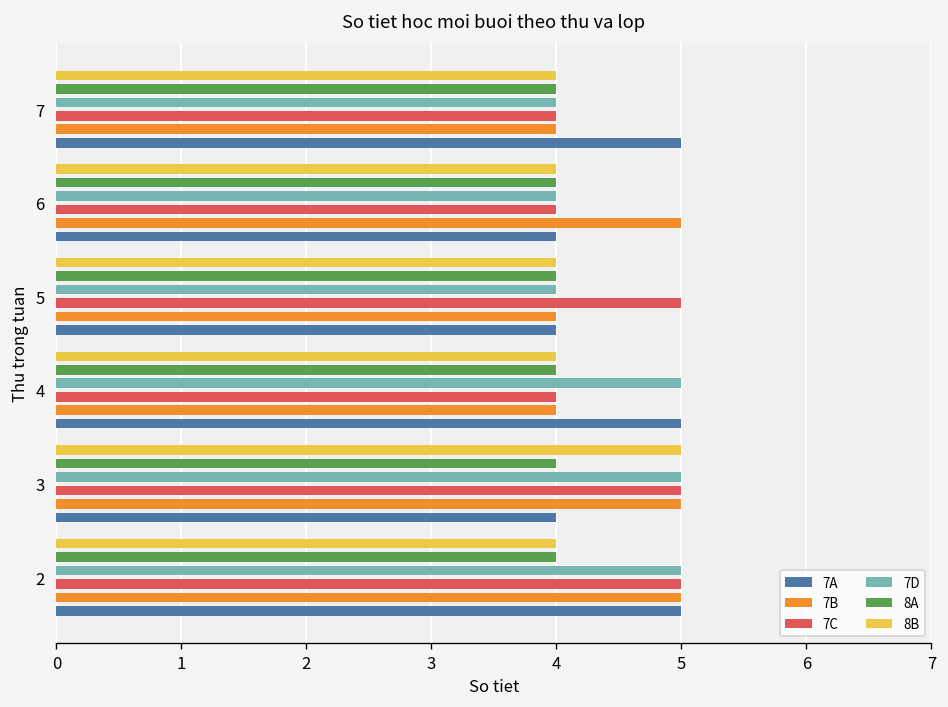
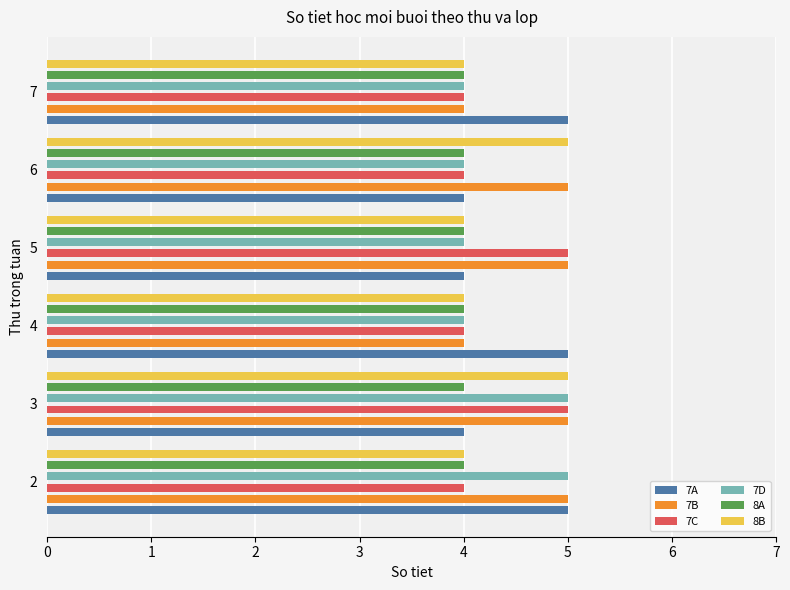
8B, 6: 4 -> 5
7B, 5: 4 -> 5
7D, 4: 5 -> 4
7C, 2: 5 -> 4
